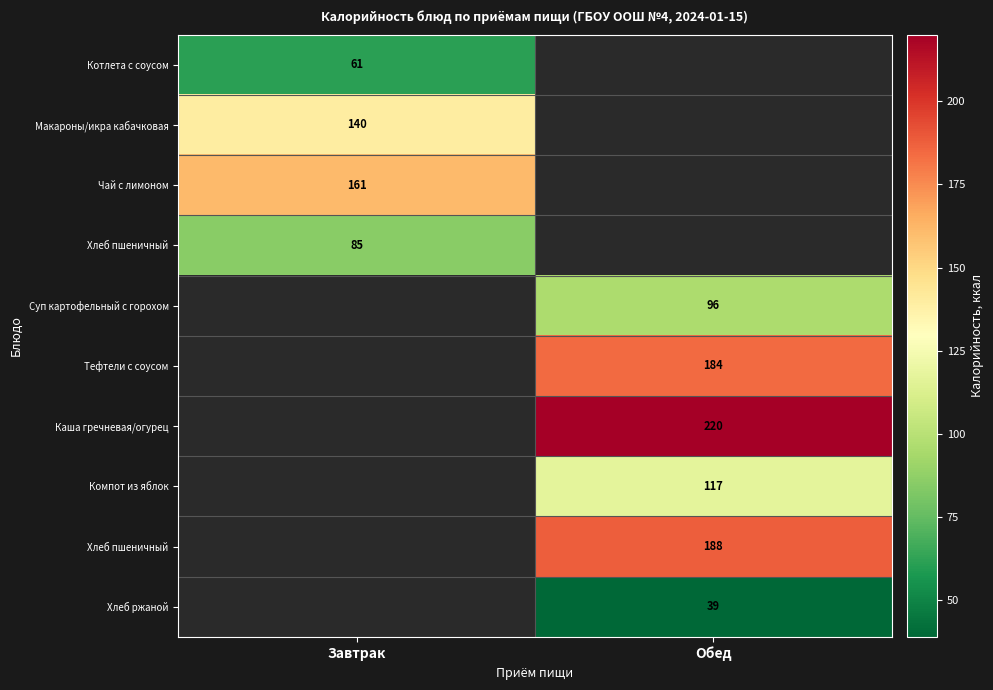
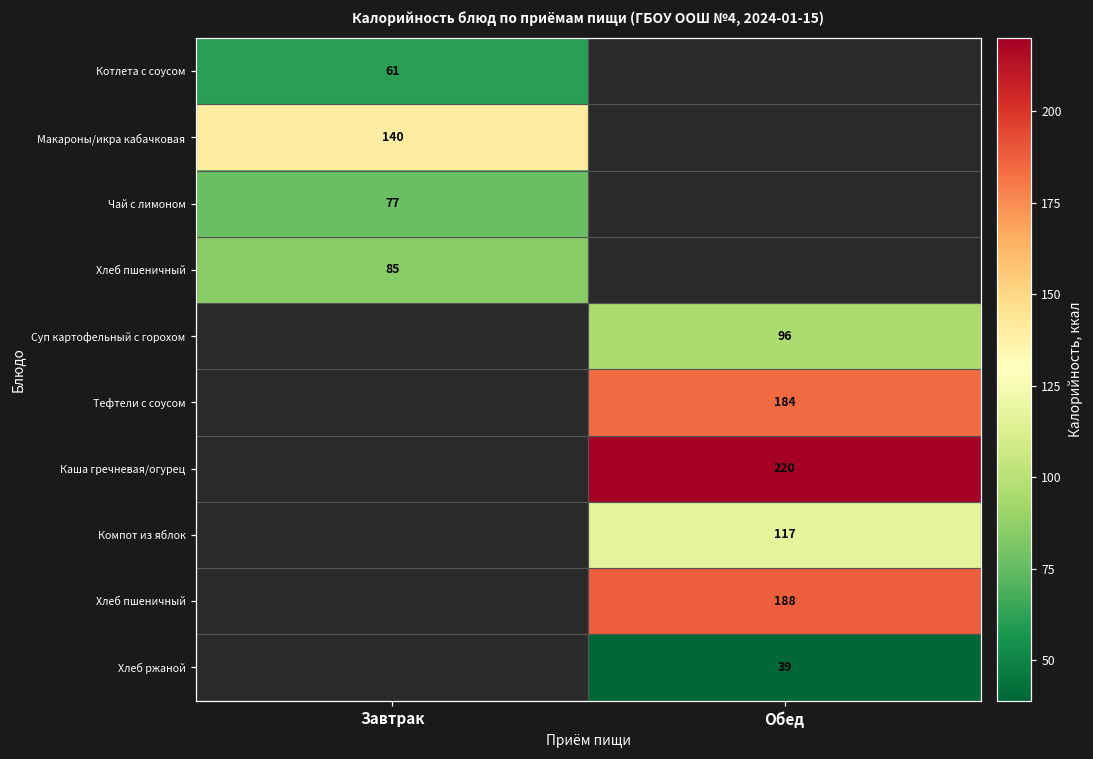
Чай с лимоном, Завтрак: 161 -> 77
